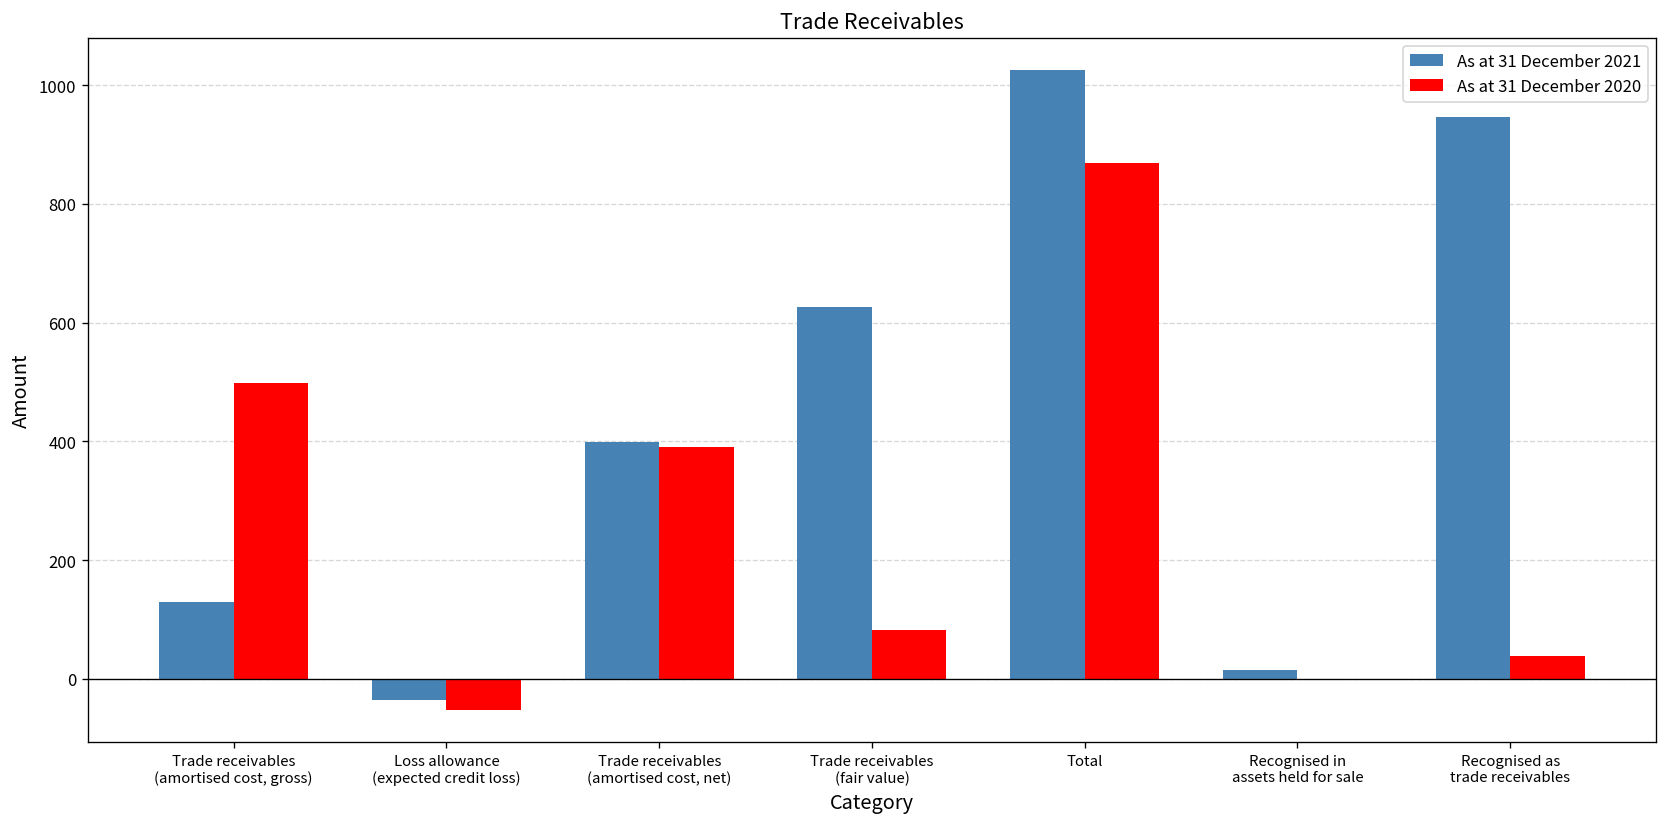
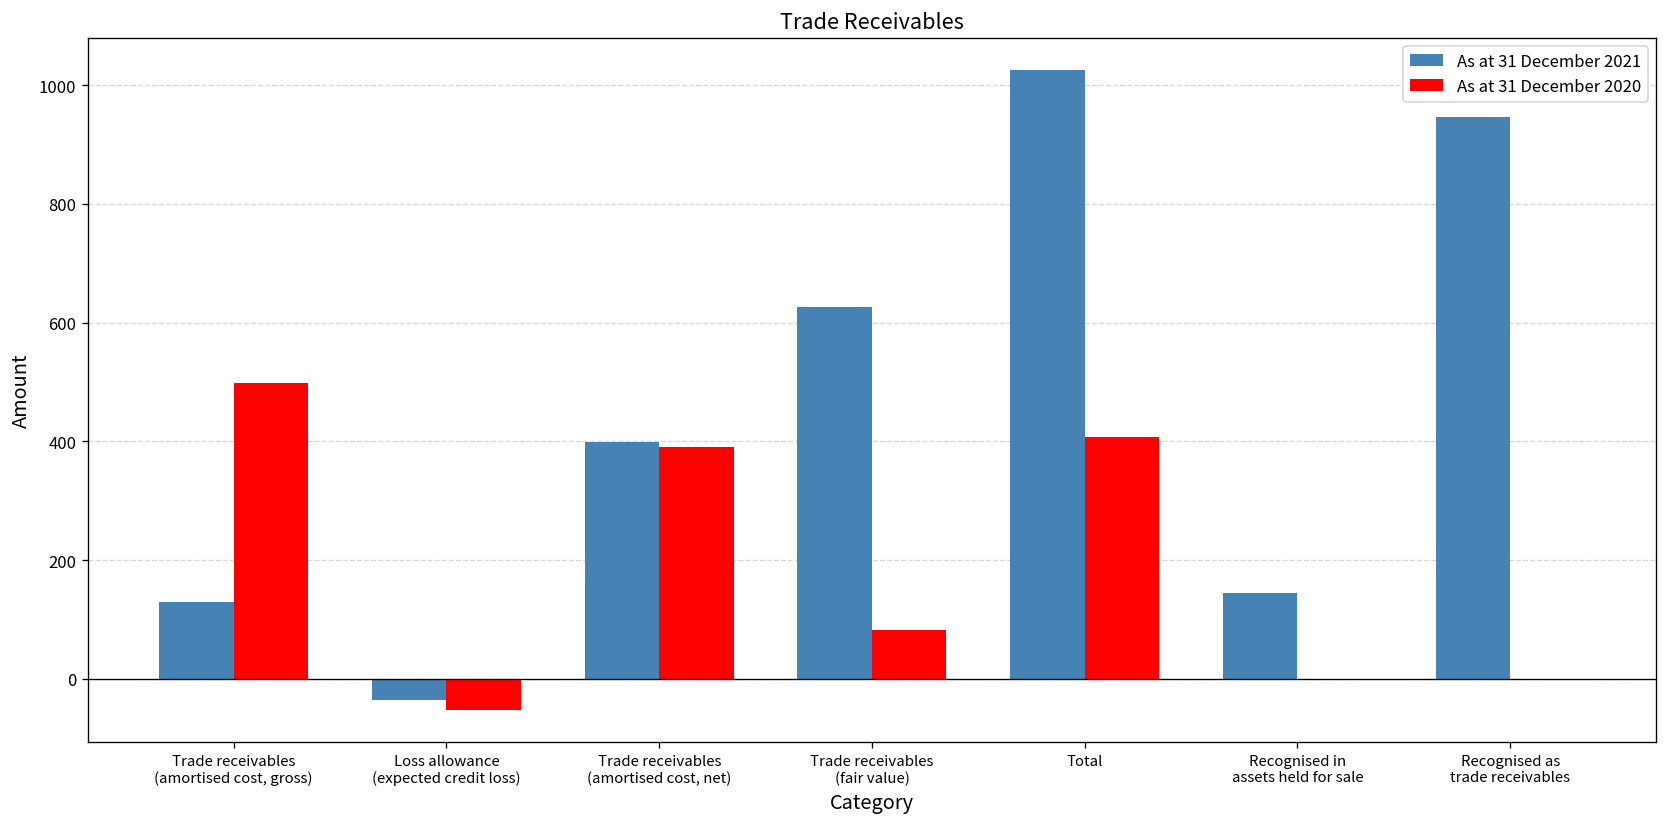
As at 31 December 2020, Total: 870 -> 410
As at 31 December 2021, Recognised in assets held for sale: 20 -> 140
As at 31 December 2020, Recognised as trade receivables: 40 -> 0
